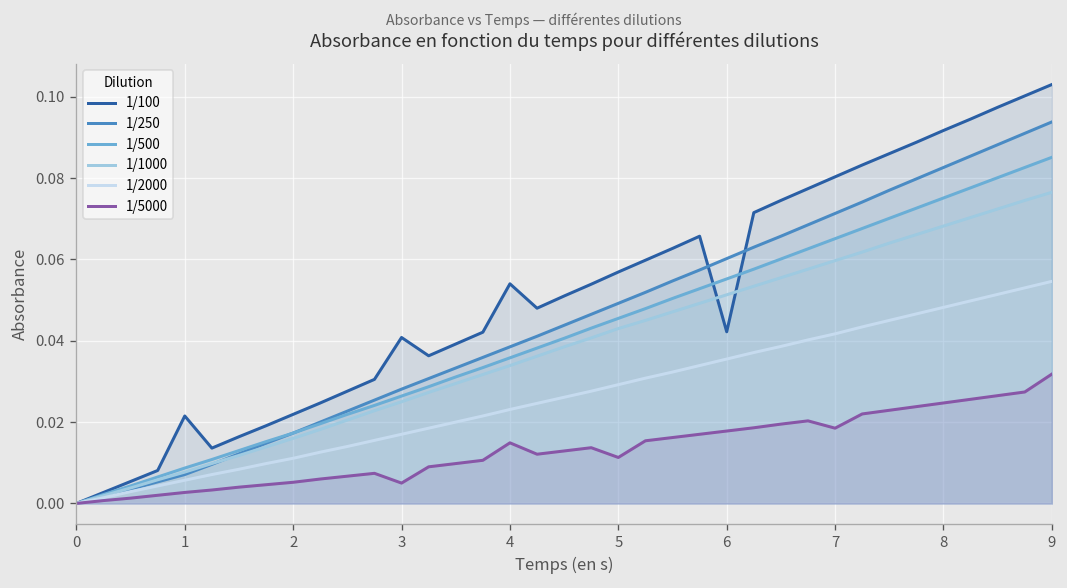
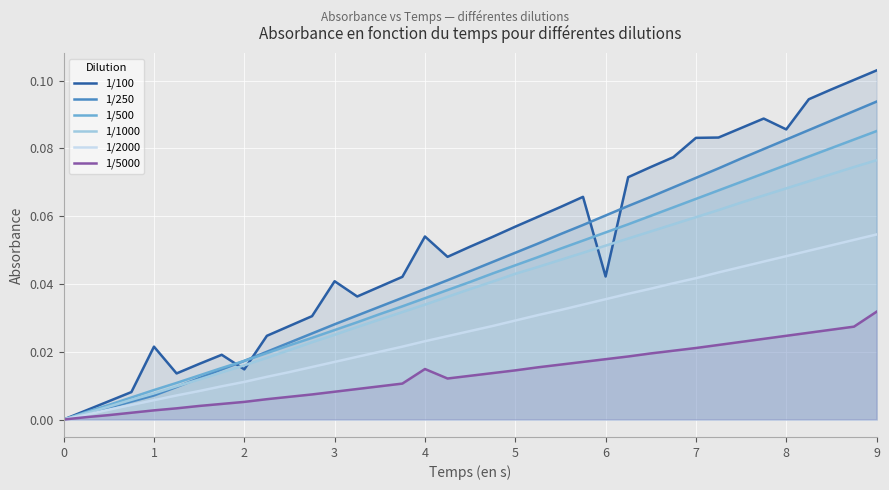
1/100, 2: 0.022 -> 0.015
1/5000, 3: 0.005 -> 0.008
1/5000, 5: 0.011 -> 0.015
1/100, 7: 0.080 -> 0.083
1/5000, 7: 0.019 -> 0.021
1/100, 8: 0.092 -> 0.086
